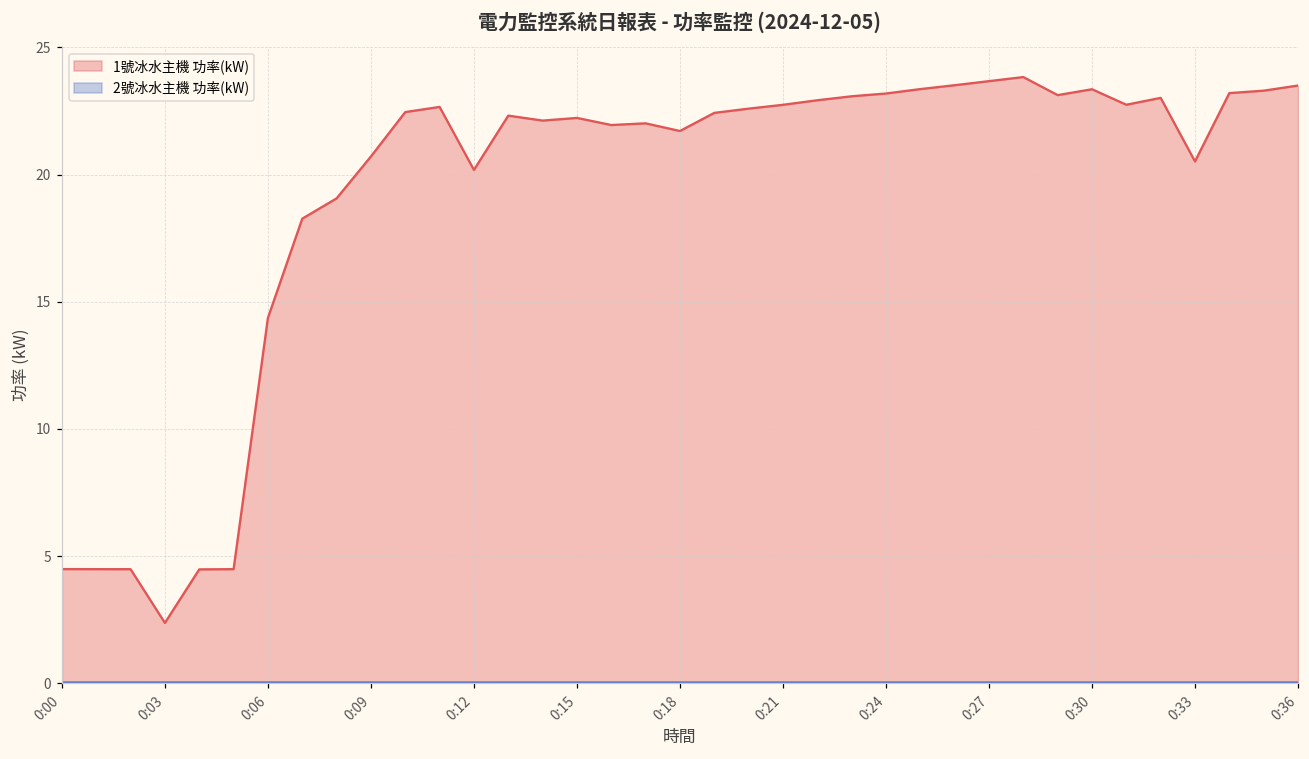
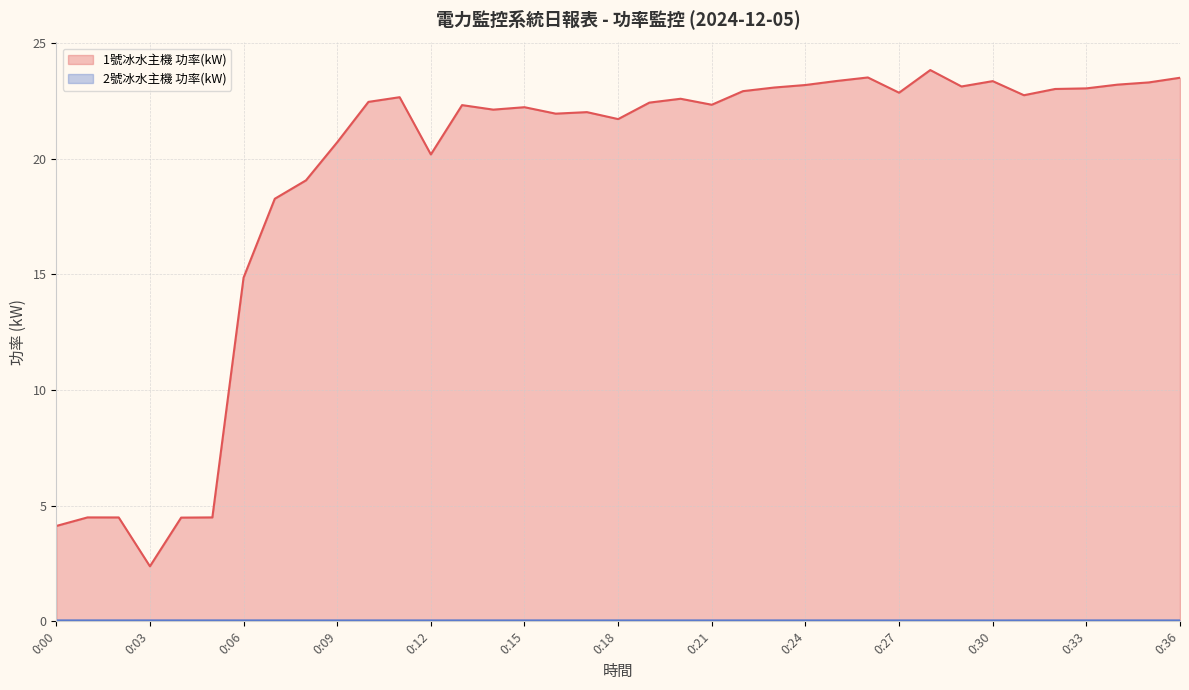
1號冰水主機 功率(kW), 0:00: 4.5 -> 4.1
1號冰水主機 功率(kW), 0:06: 14.4 -> 14.9
1號冰水主機 功率(kW), 0:21: 22.7 -> 22.3
1號冰水主機 功率(kW), 0:27: 23.7 -> 22.9
1號冰水主機 功率(kW), 0:33: 20.5 -> 23.0
